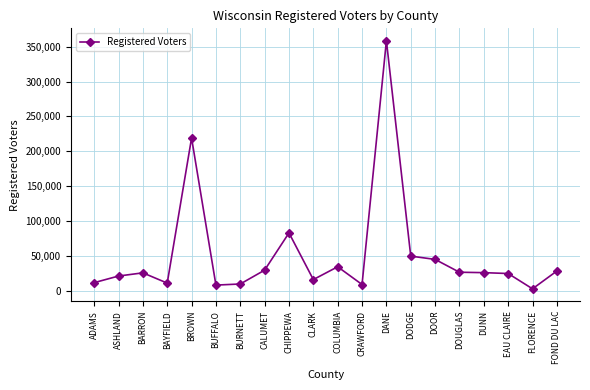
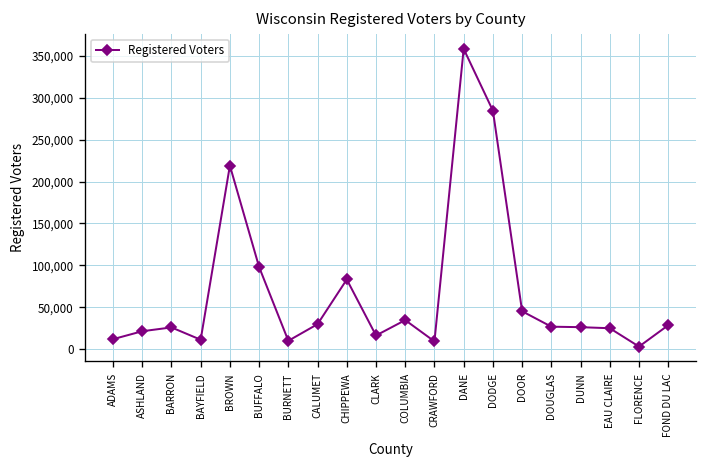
BUFFALO: 10,000 -> 100,000
DODGE: 50,000 -> 280,000
